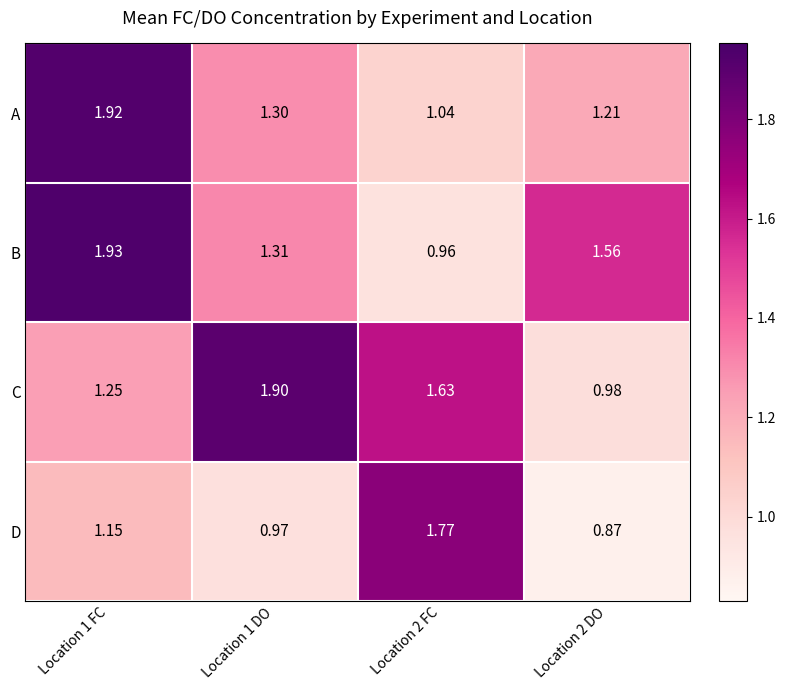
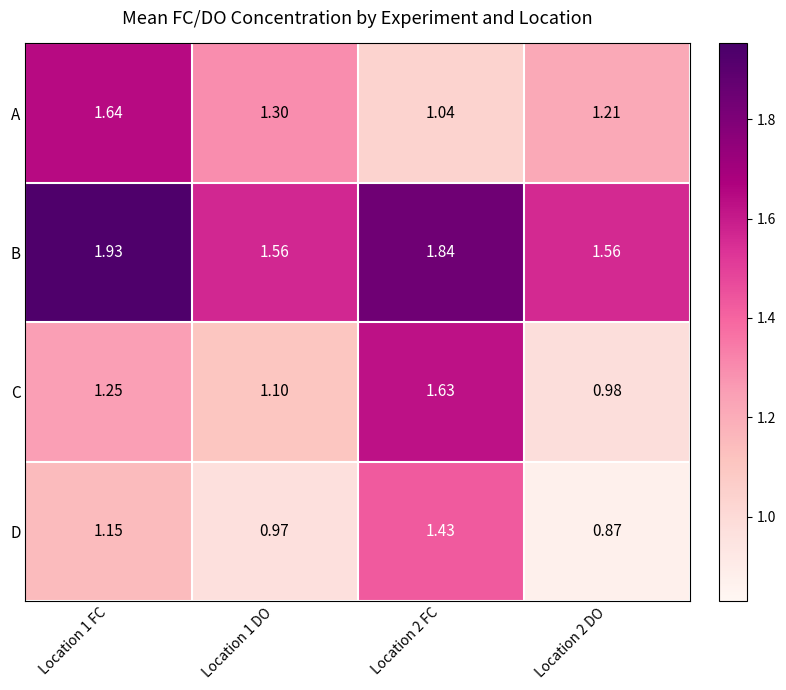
A, Location 1 FC: 1.92 -> 1.64
B, Location 1 DO: 1.31 -> 1.56
B, Location 2 FC: 0.96 -> 1.84
C, Location 1 DO: 1.90 -> 1.10
D, Location 2 FC: 1.77 -> 1.43
